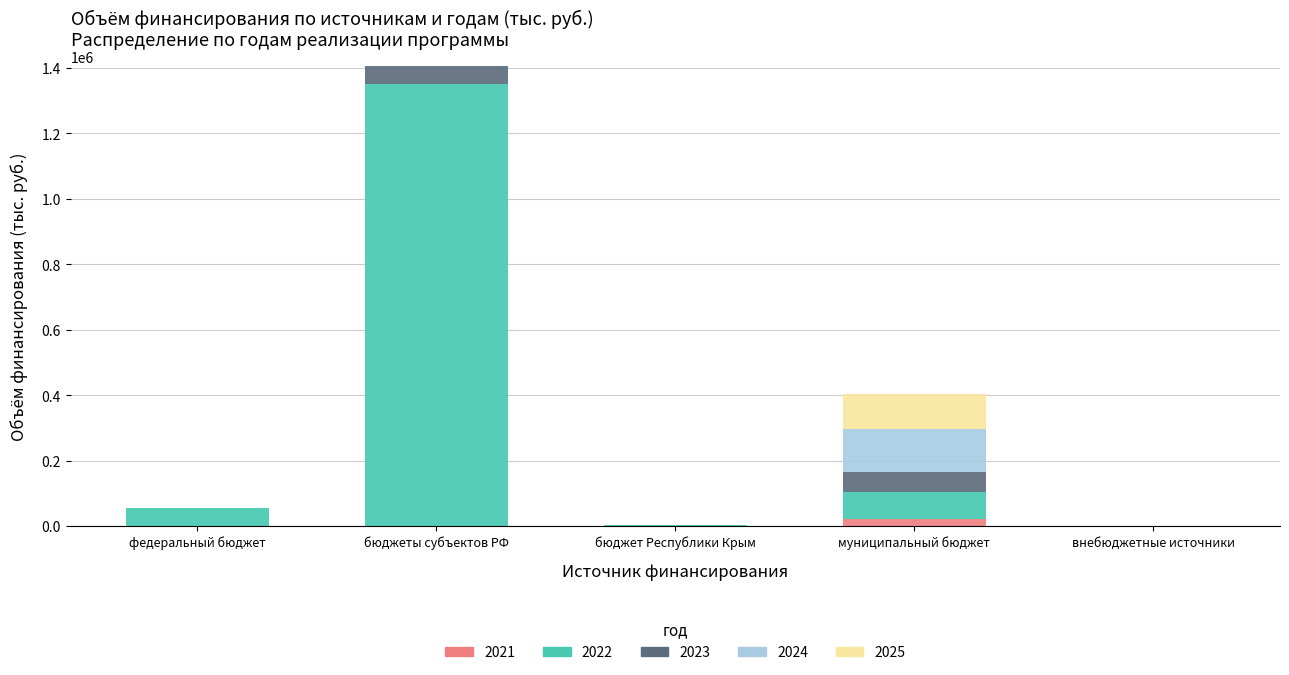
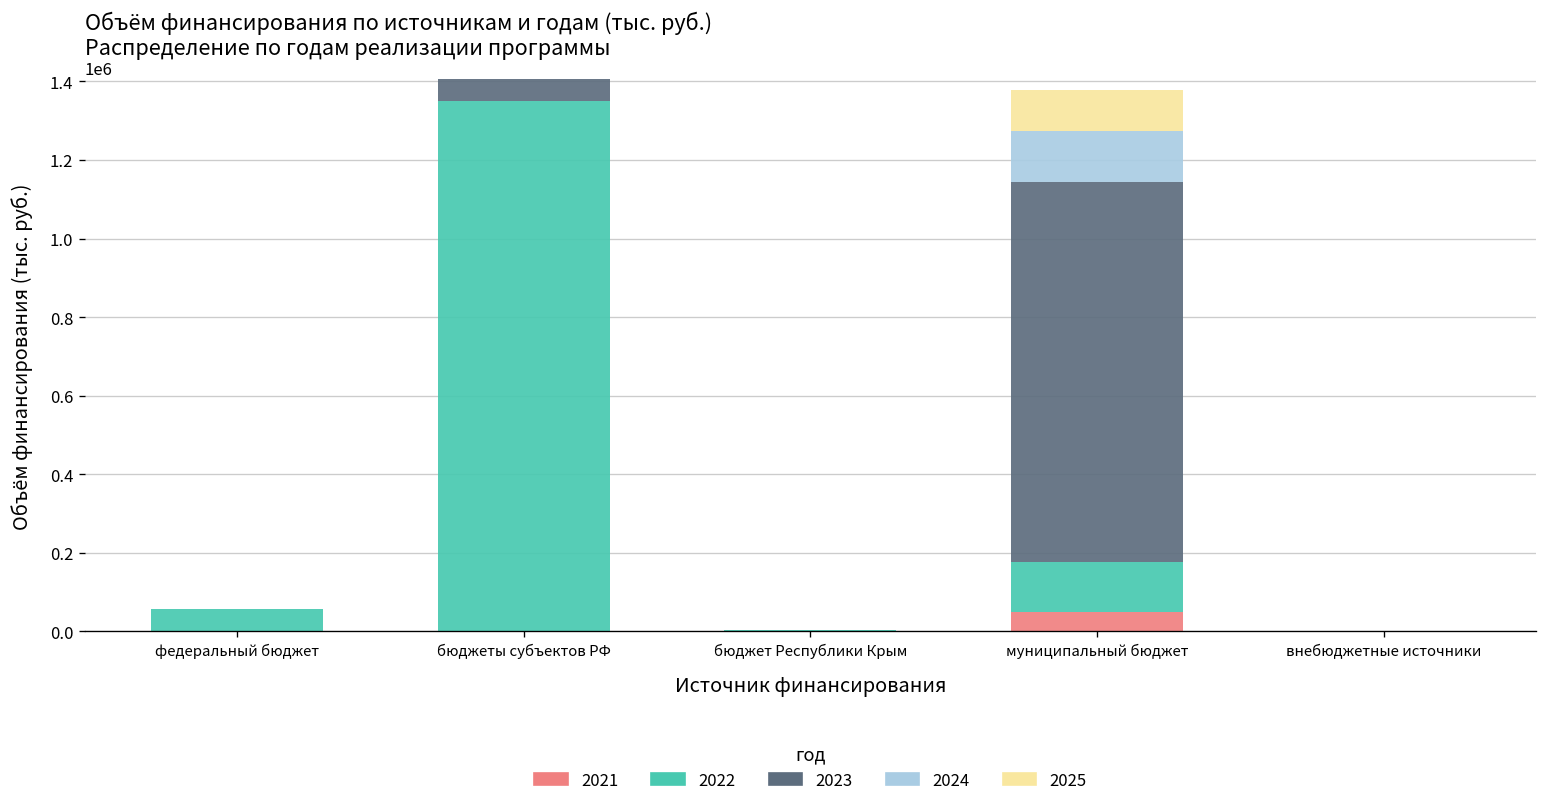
2021, муниципальный бюджет: 20000 -> 50000
2022, муниципальный бюджет: 80000 -> 130000
2023, муниципальный бюджет: 60000 -> 970000
